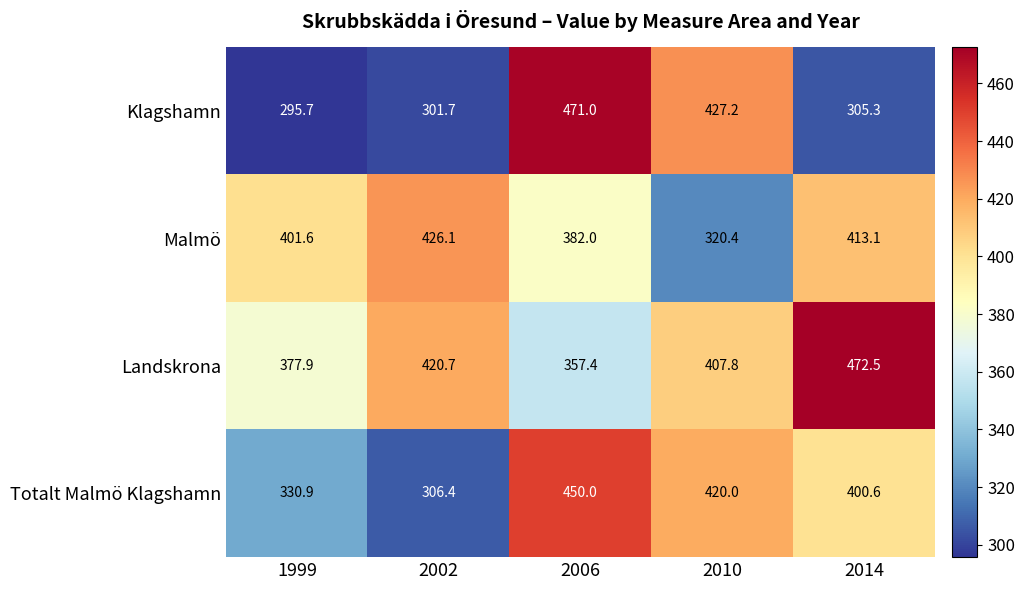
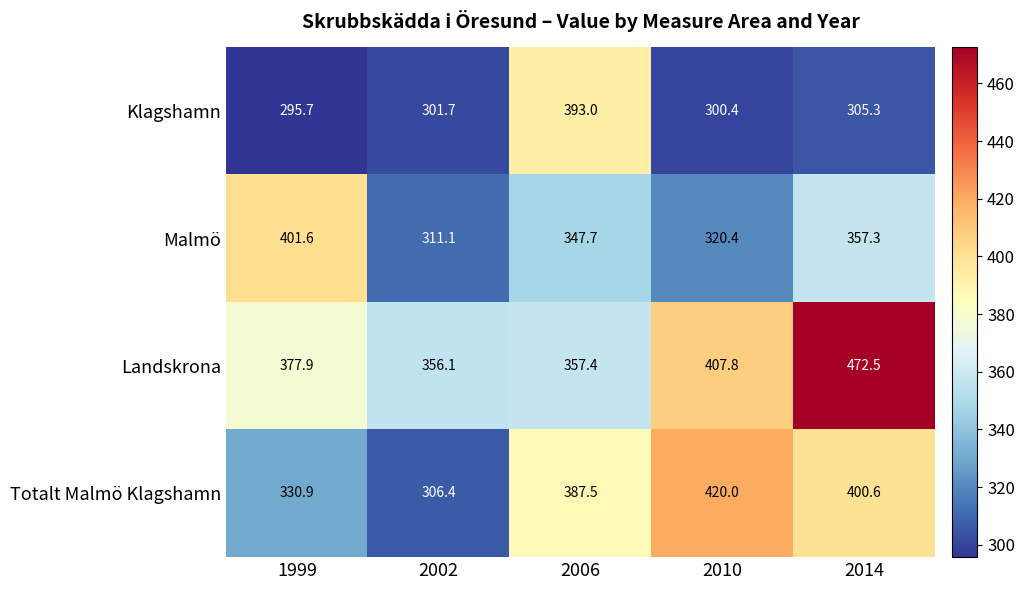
Klagshamn, 2006: 471.0 -> 393.0
Klagshamn, 2010: 427.2 -> 300.4
Malmö, 2002: 426.1 -> 311.1
Malmö, 2006: 382.0 -> 347.7
Malmö, 2014: 413.1 -> 357.3
Landskrona, 2002: 420.7 -> 356.1
Totalt Malmö Klagshamn, 2006: 450.0 -> 387.5
